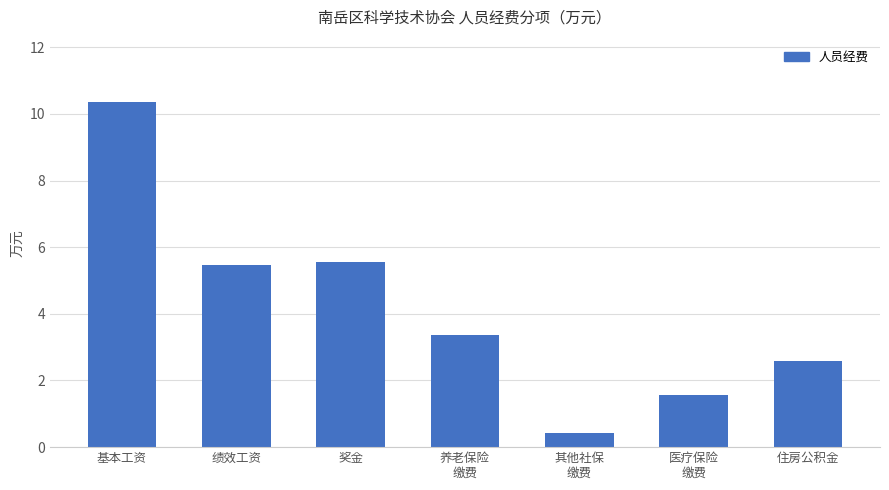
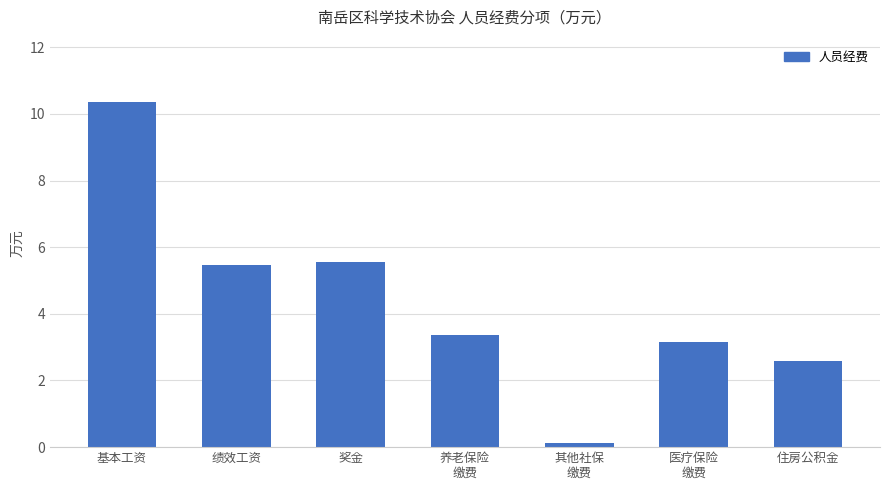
其他社保 缴费: 0.4 -> 0.1
医疗保险 缴费: 1.6 -> 3.1
